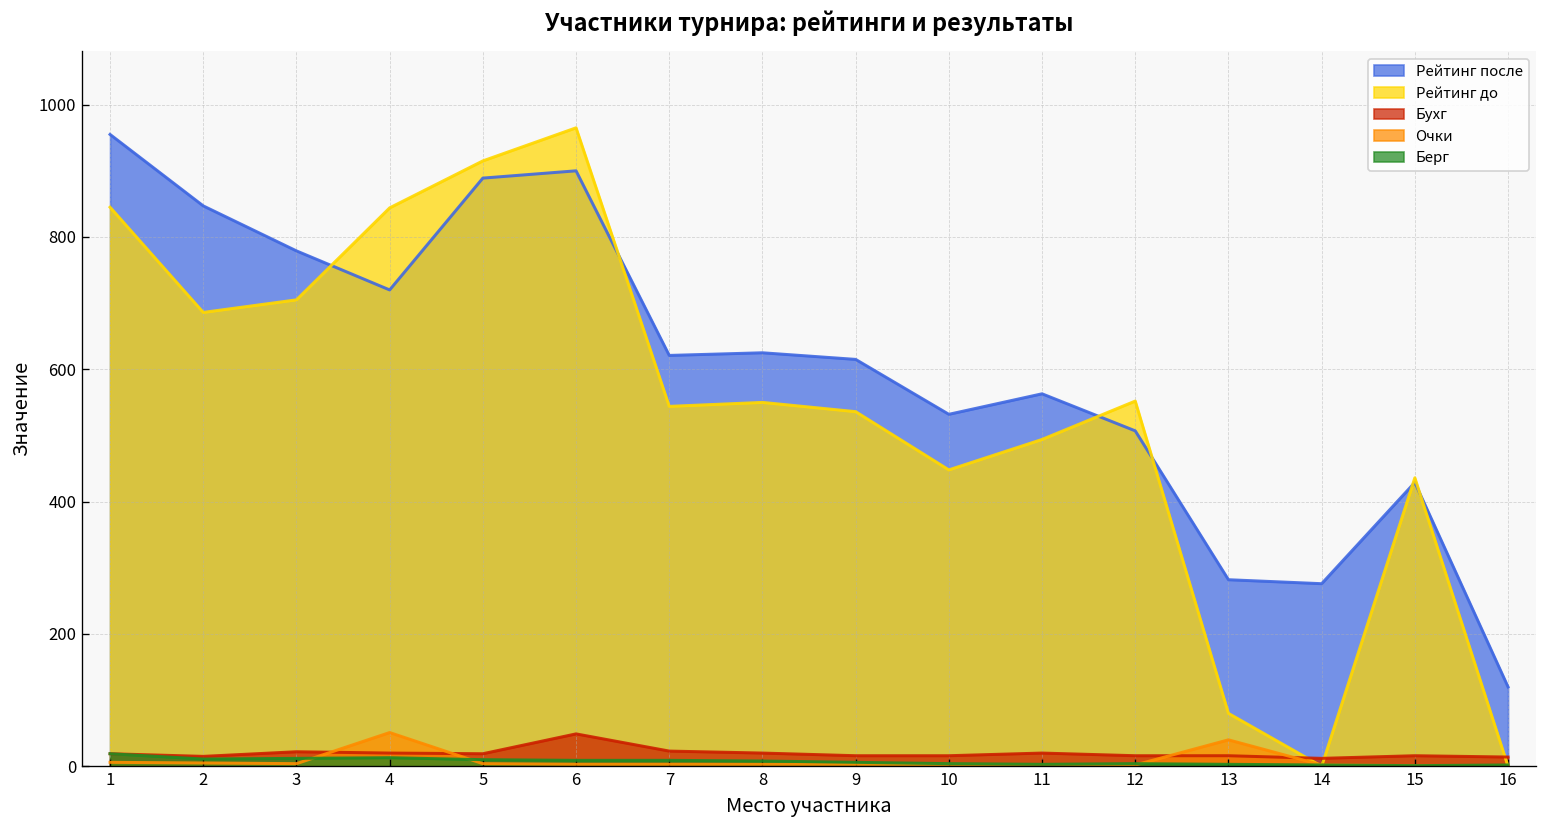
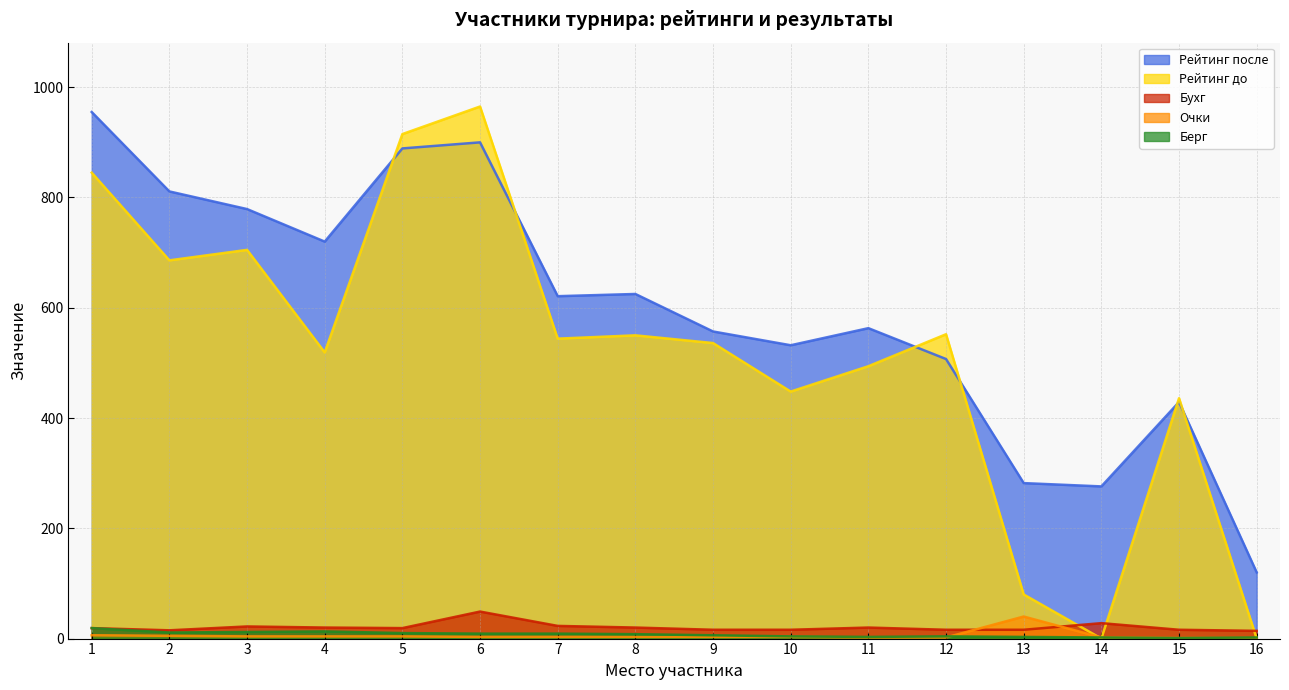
Рейтинг после, 2: 850 -> 810
Рейтинг до, 4: 840 -> 520
Очки, 4: 50 -> 0
Рейтинг после, 9: 620 -> 560
Бухг, 14: 10 -> 30
